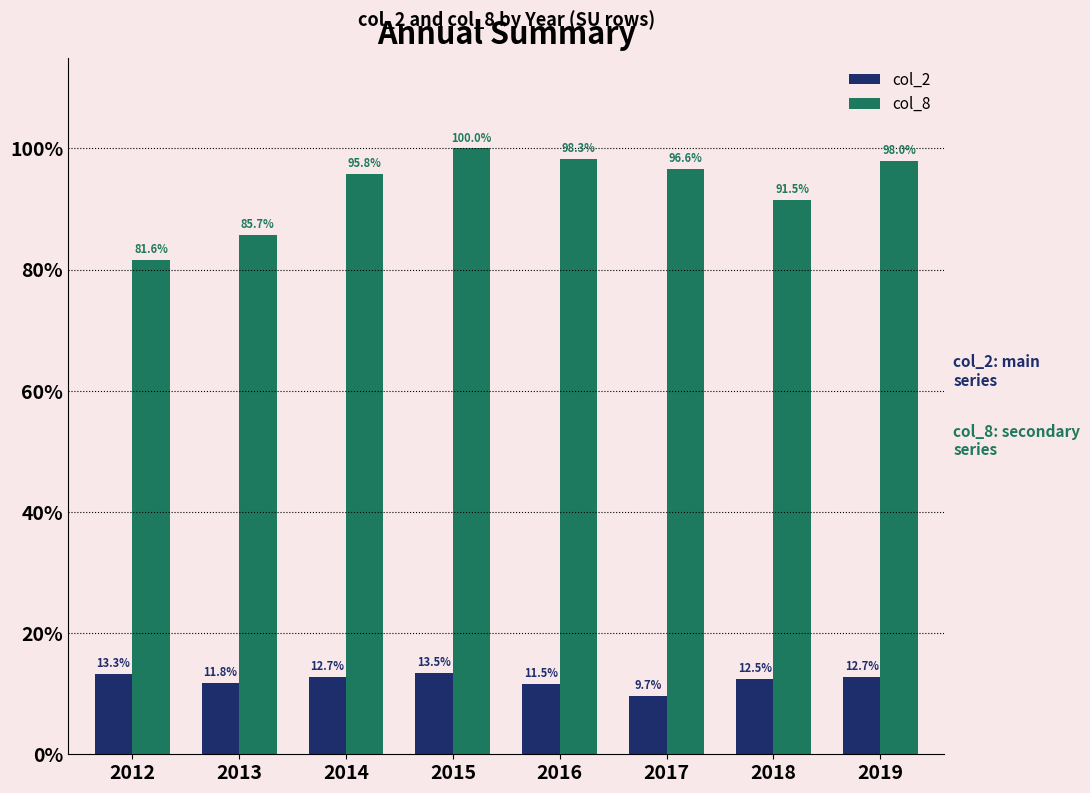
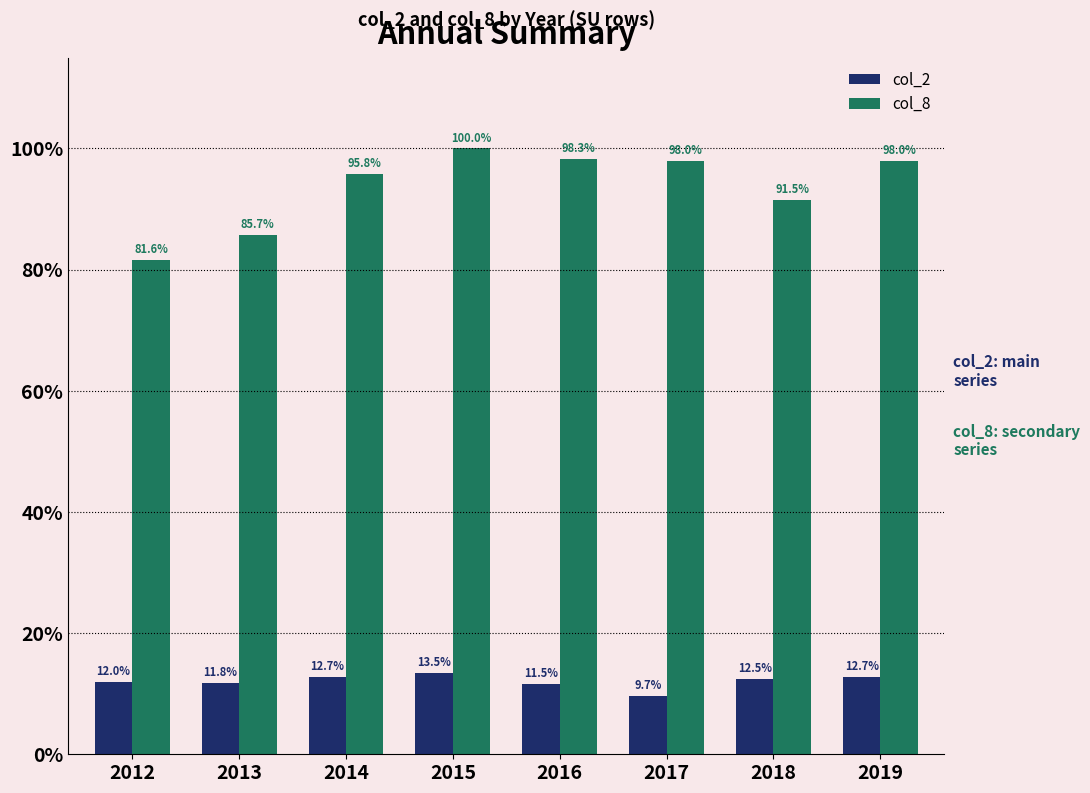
col_2, 2012: 13.3% -> 12.0%
col_8, 2017: 96.6% -> 98.0%
